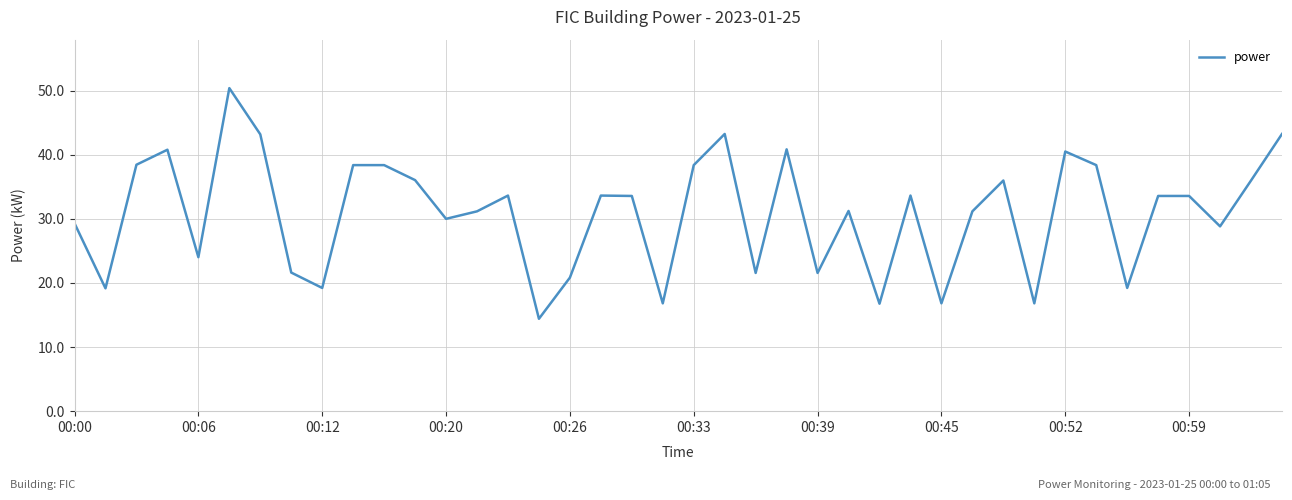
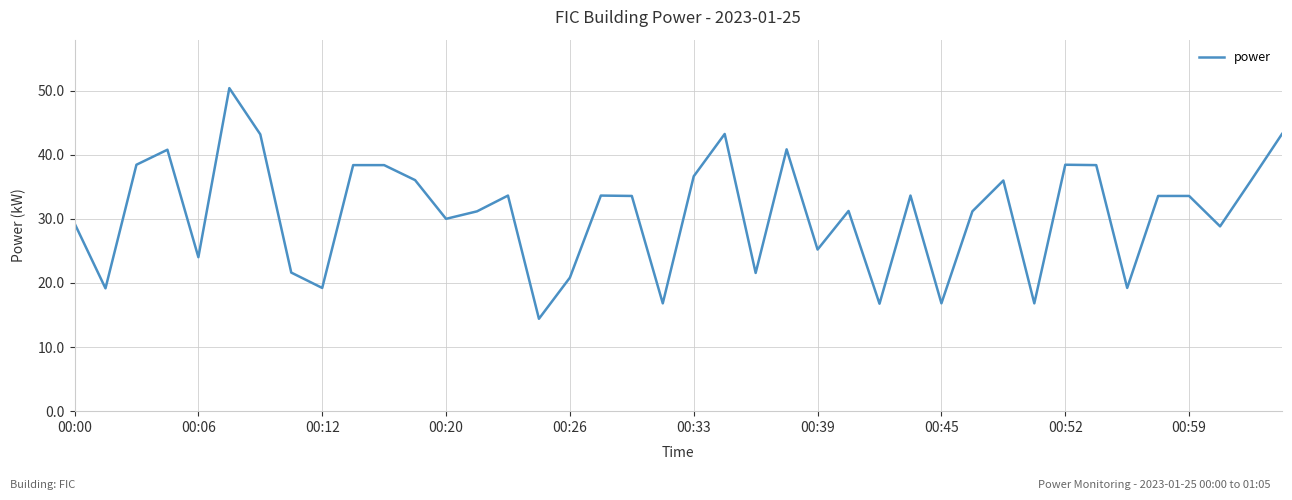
00:33: 38 -> 37
00:39: 22 -> 25
00:52: 41 -> 38
